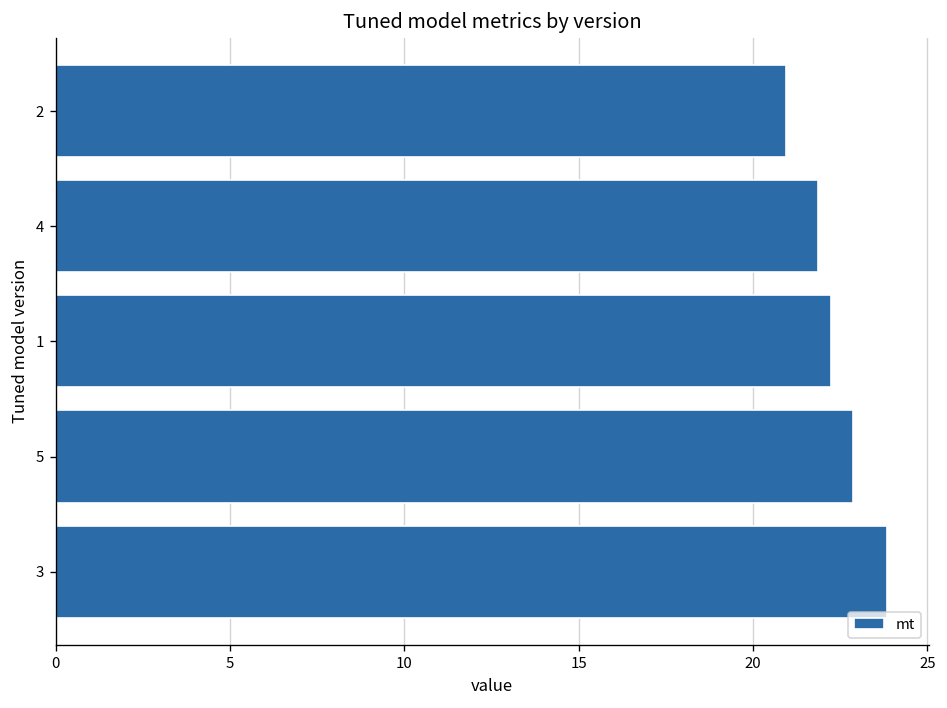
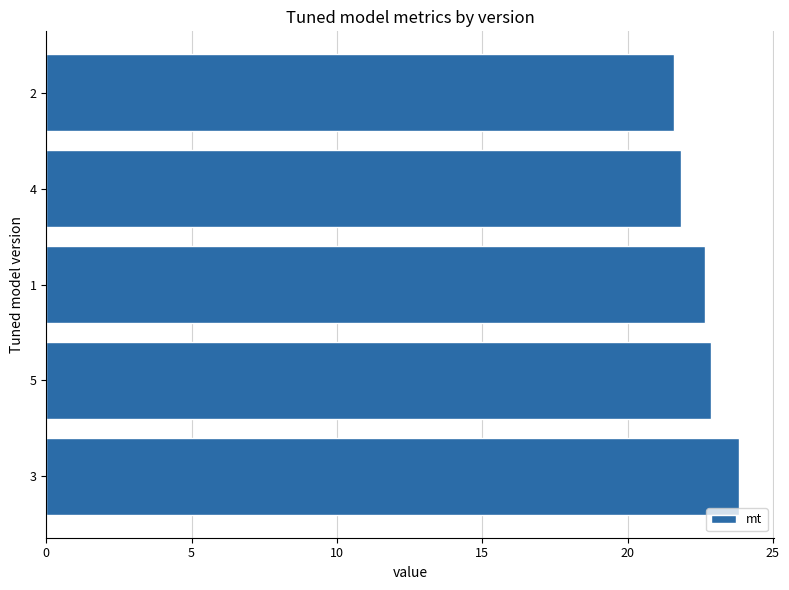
2: 20.9 -> 21.6
1: 22.2 -> 22.7
